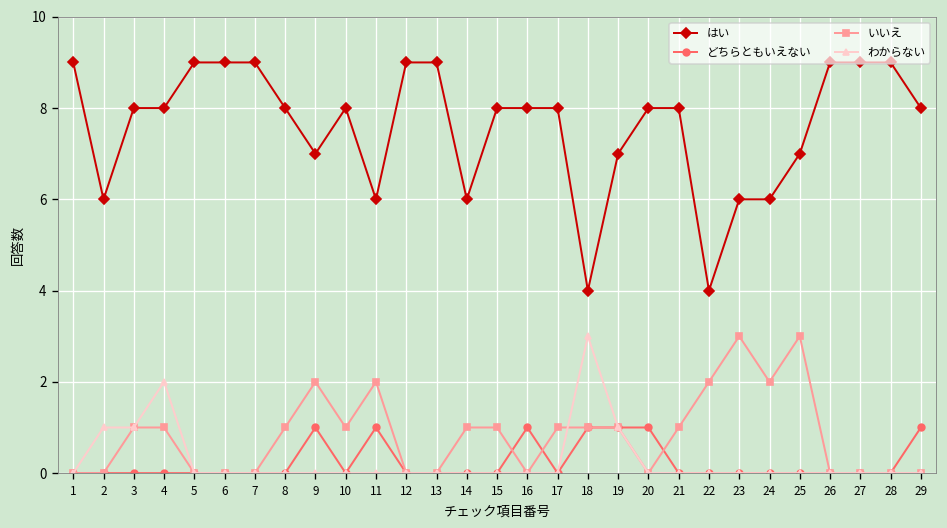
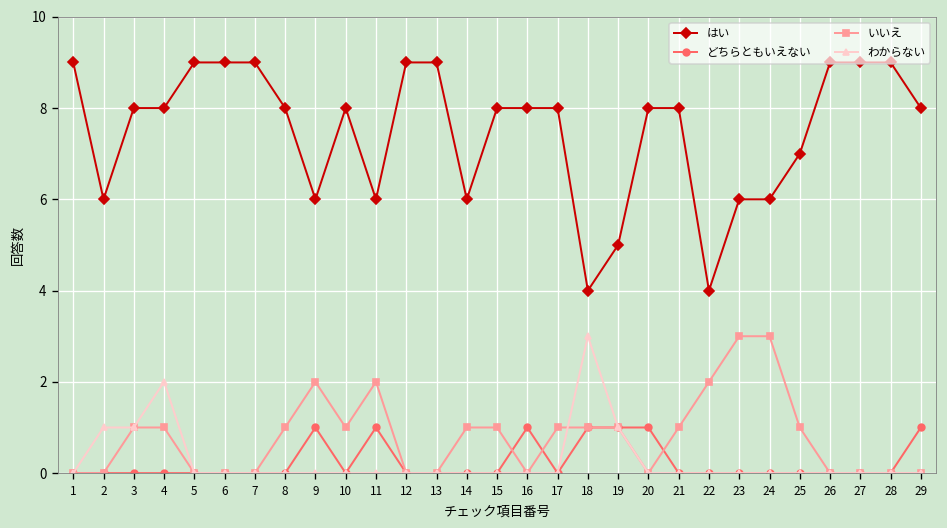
はい, 9: 7 -> 6
はい, 19: 7 -> 5
いいえ, 24: 2 -> 3
いいえ, 25: 3 -> 1
